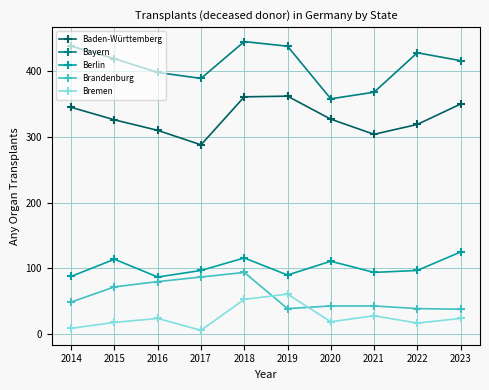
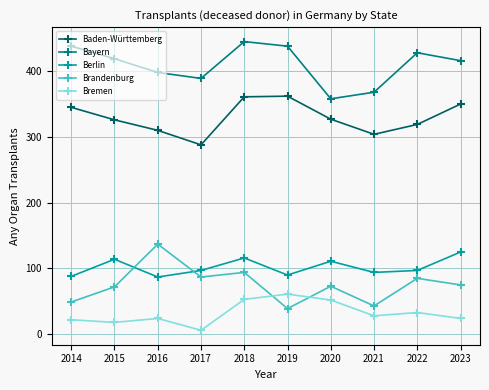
Bremen, 2014: 10 -> 20
Brandenburg, 2016: 80 -> 140
Brandenburg, 2020: 40 -> 70
Bremen, 2020: 20 -> 50
Brandenburg, 2022: 40 -> 90
Bremen, 2022: 20 -> 30
Brandenburg, 2023: 40 -> 80
